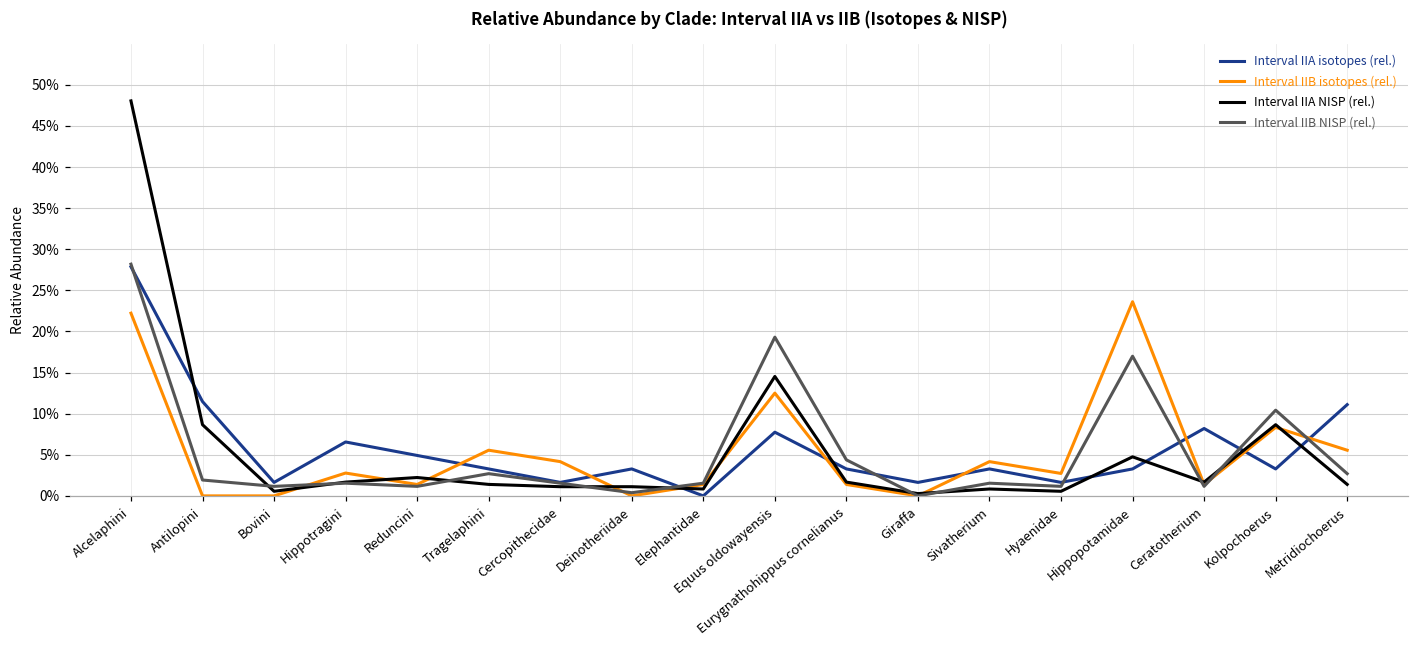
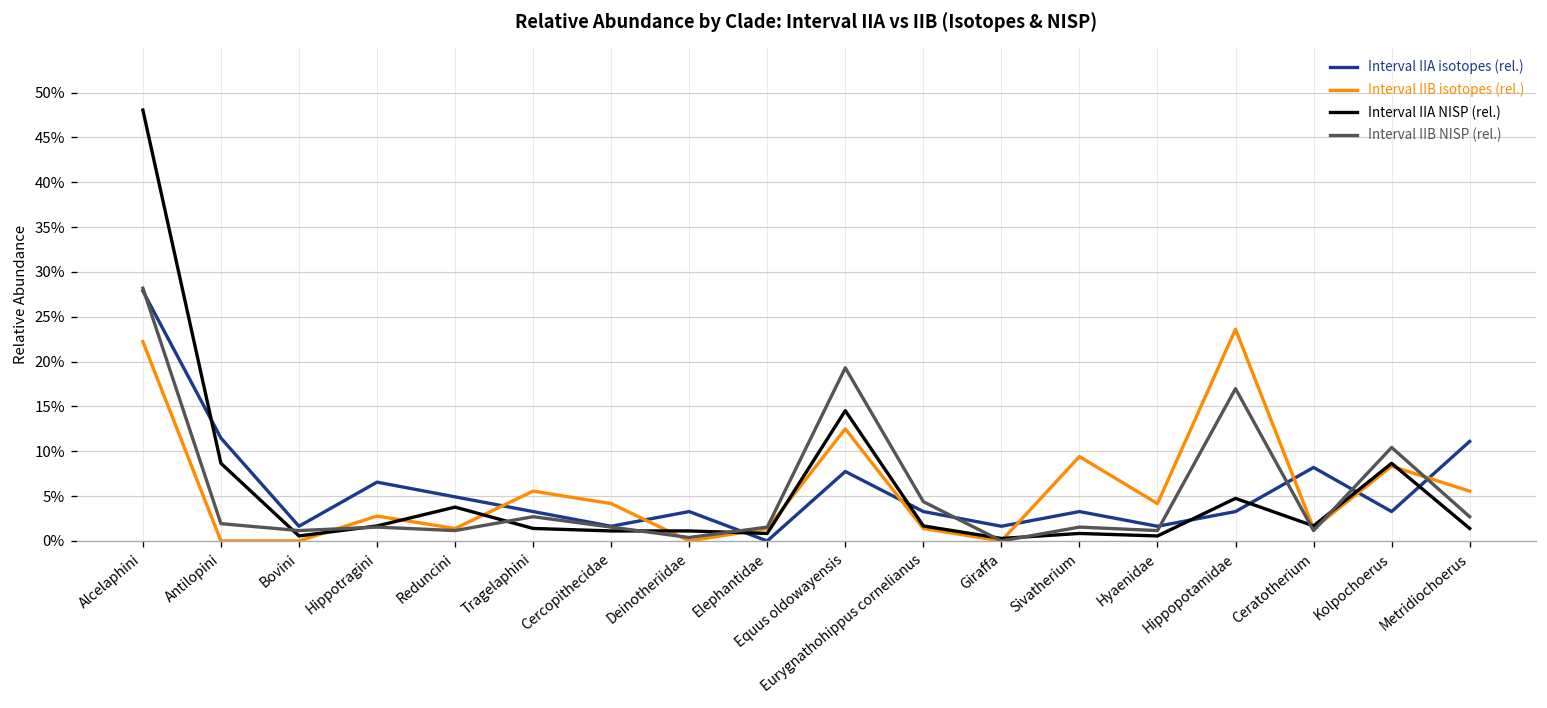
Interval IIA NISP (rel.), Reduncini: 2% -> 4%
Interval IIB isotopes (rel.), Sivatherium: 4% -> 9%
Interval IIB isotopes (rel.), Hyaenidae: 3% -> 4%
